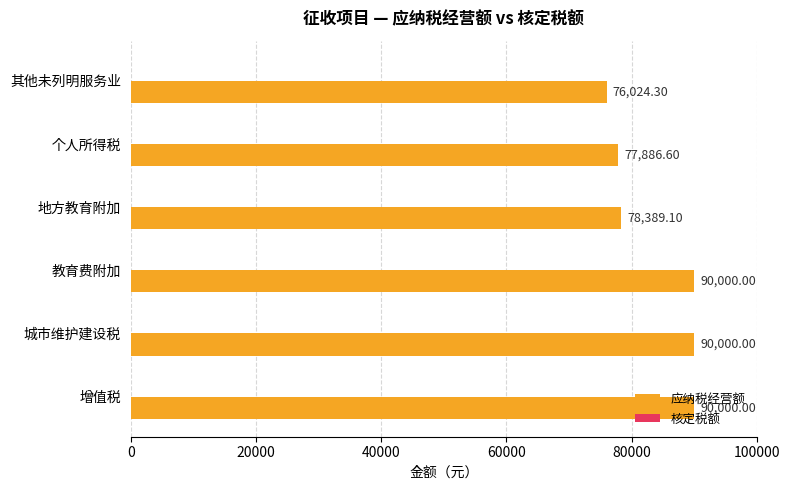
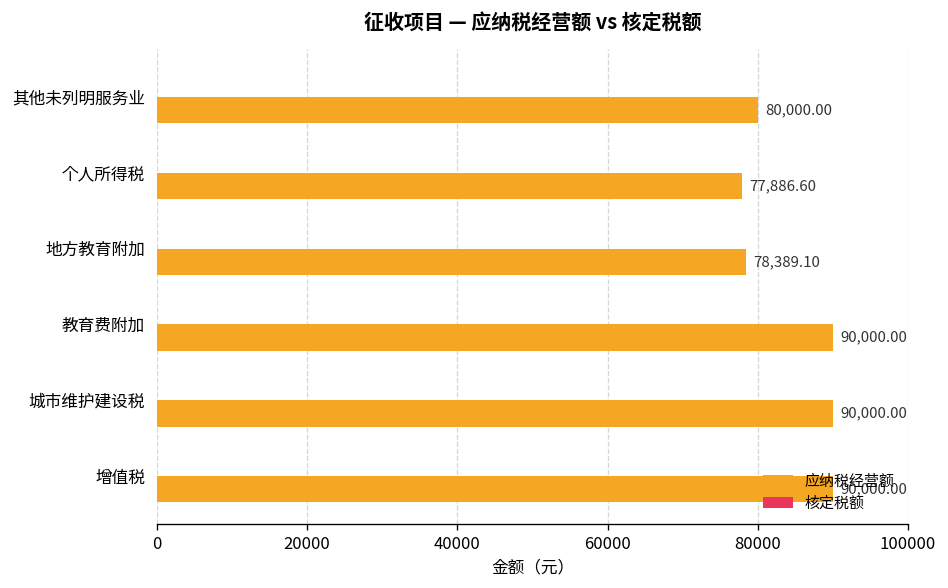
应纳税经营额, 其他未列明服务业: 76,024.30 -> 80,000.00
